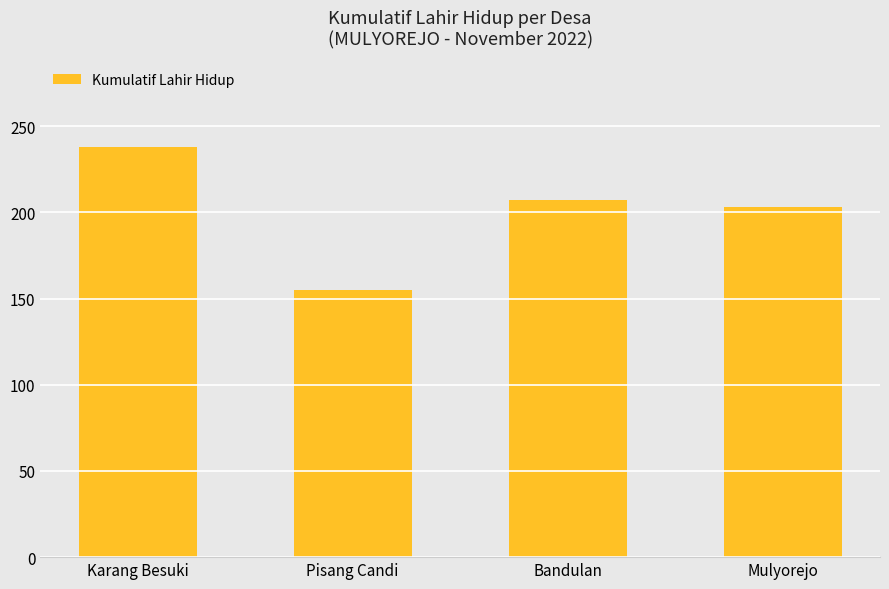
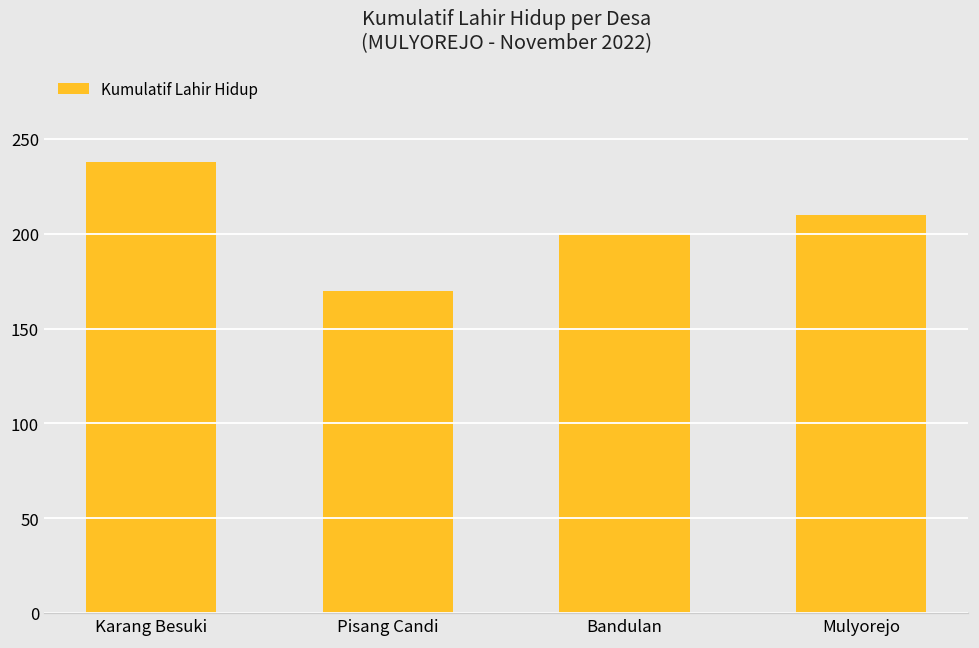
Pisang Candi: 155 -> 170
Bandulan: 207 -> 200
Mulyorejo: 203 -> 210
